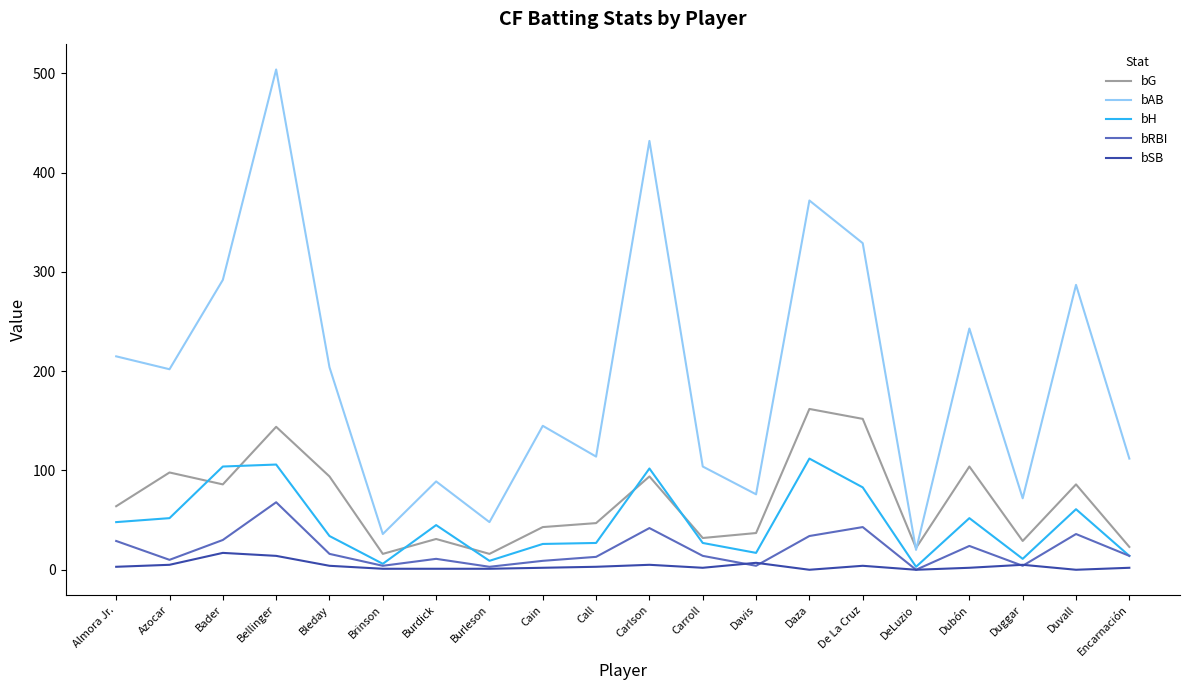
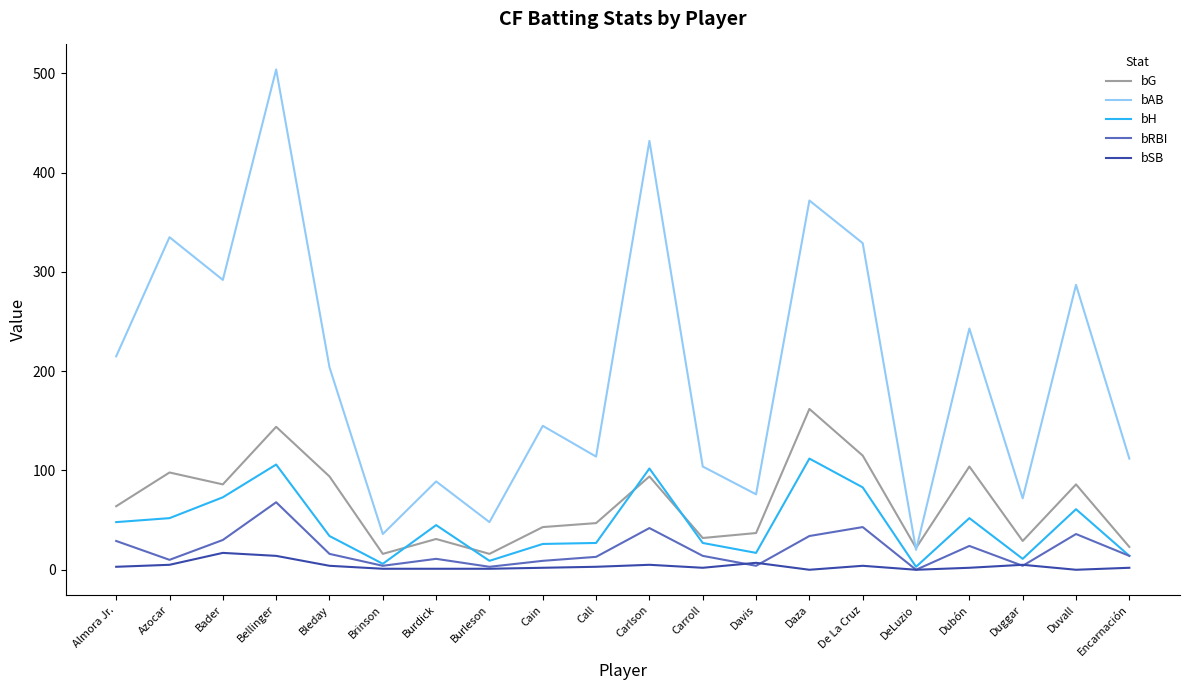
bAB, Azocar: 200 -> 340
bH, Bader: 100 -> 70
bG, De La Cruz: 150 -> 120
